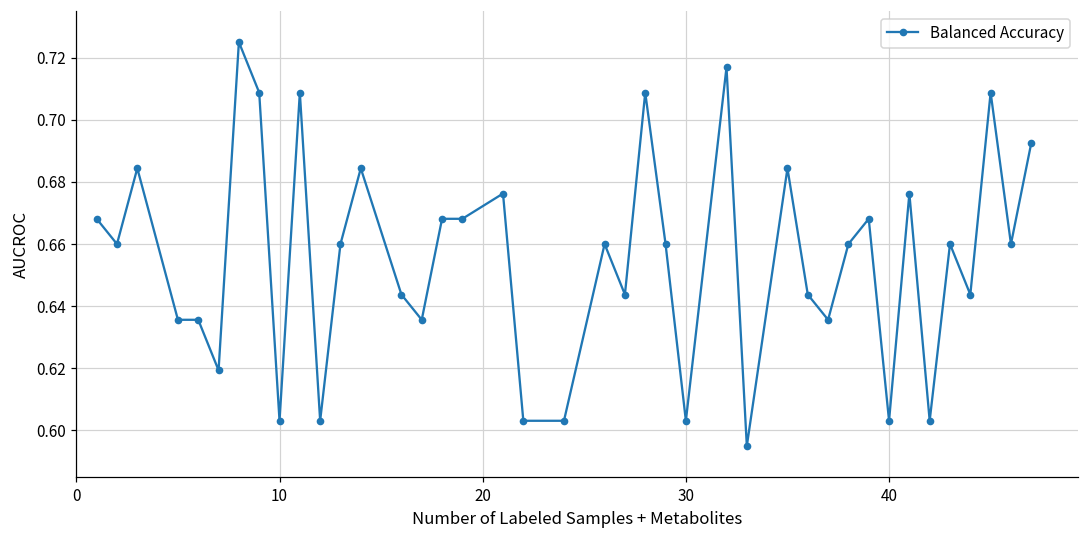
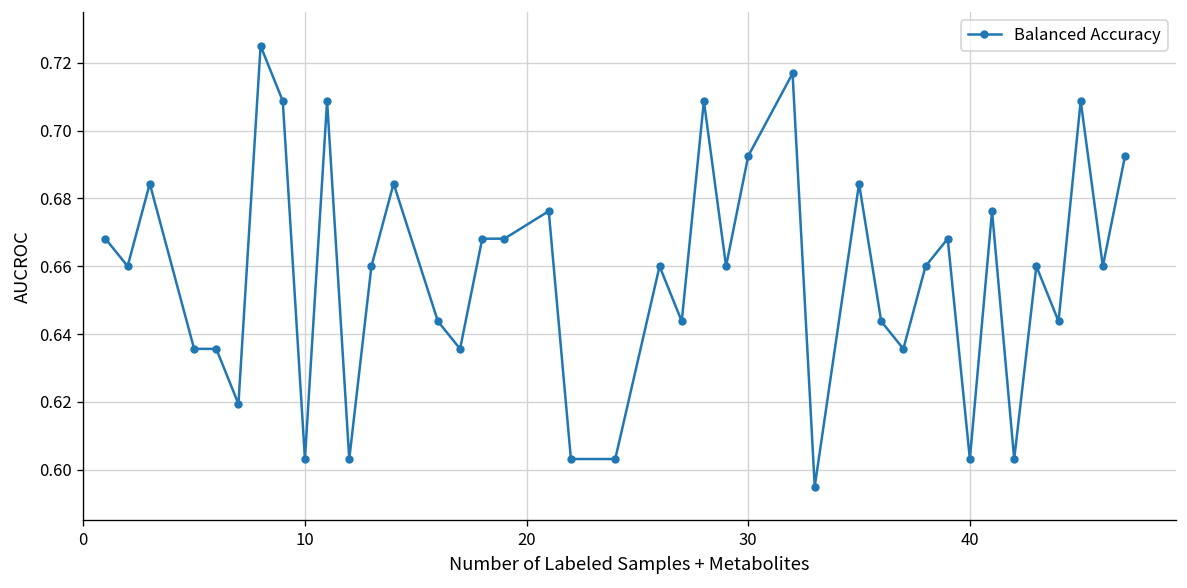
30: 0.603 -> 0.693
